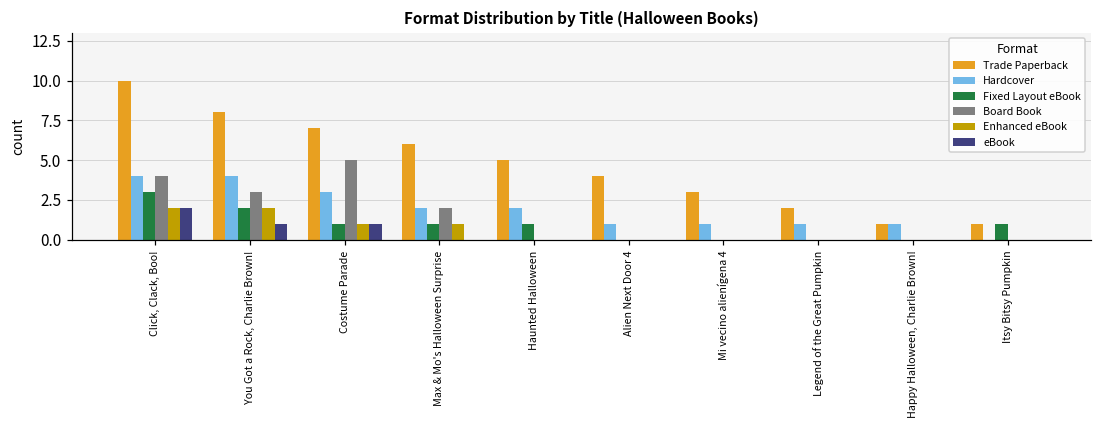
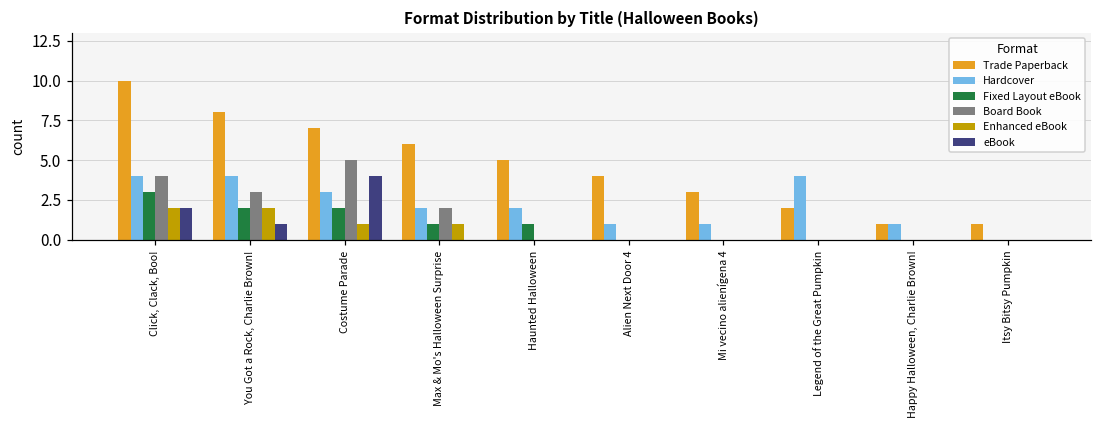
Fixed Layout eBook, Costume Parade: 1 -> 2
eBook, Costume Parade: 1 -> 4
Hardcover, Legend of the Great Pumpkin: 1 -> 4
Fixed Layout eBook, Itsy Bitsy Pumpkin: 1 -> 0
